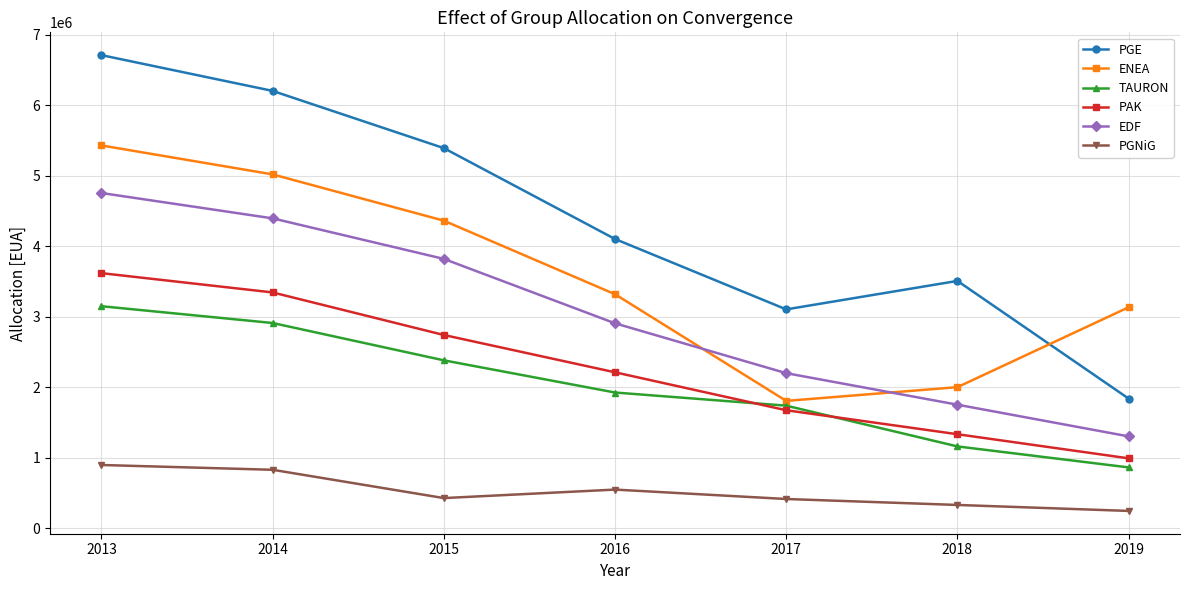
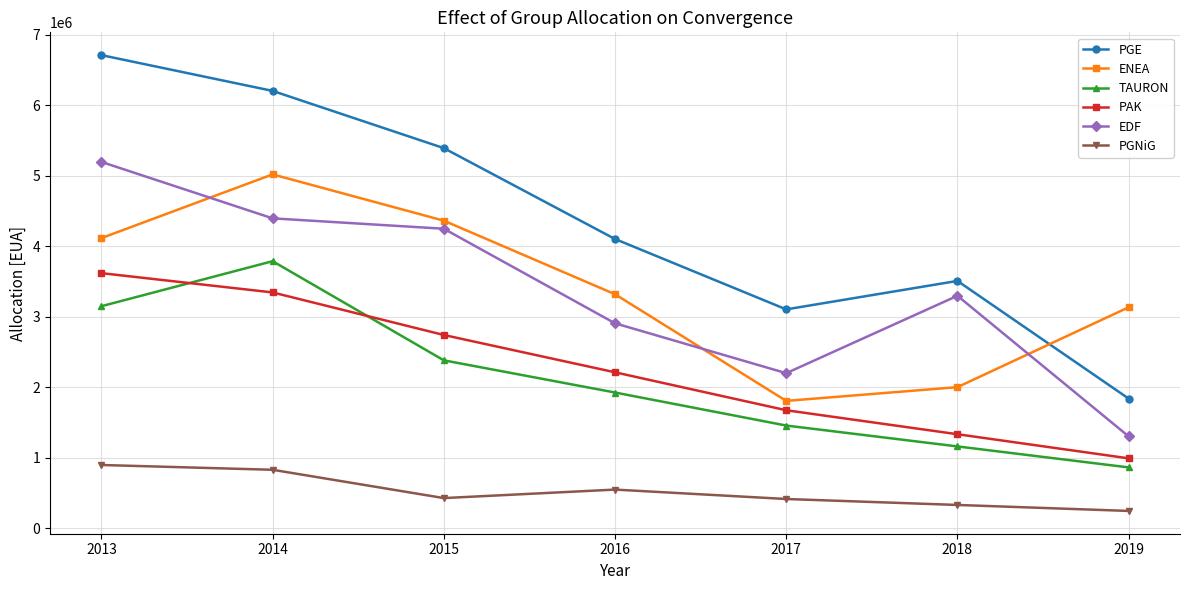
ENEA, 2013: 5400000 -> 4100000
EDF, 2013: 4800000 -> 5200000
TAURON, 2014: 2900000 -> 3800000
EDF, 2015: 3800000 -> 4200000
TAURON, 2017: 1700000 -> 1500000
EDF, 2018: 1800000 -> 3300000
